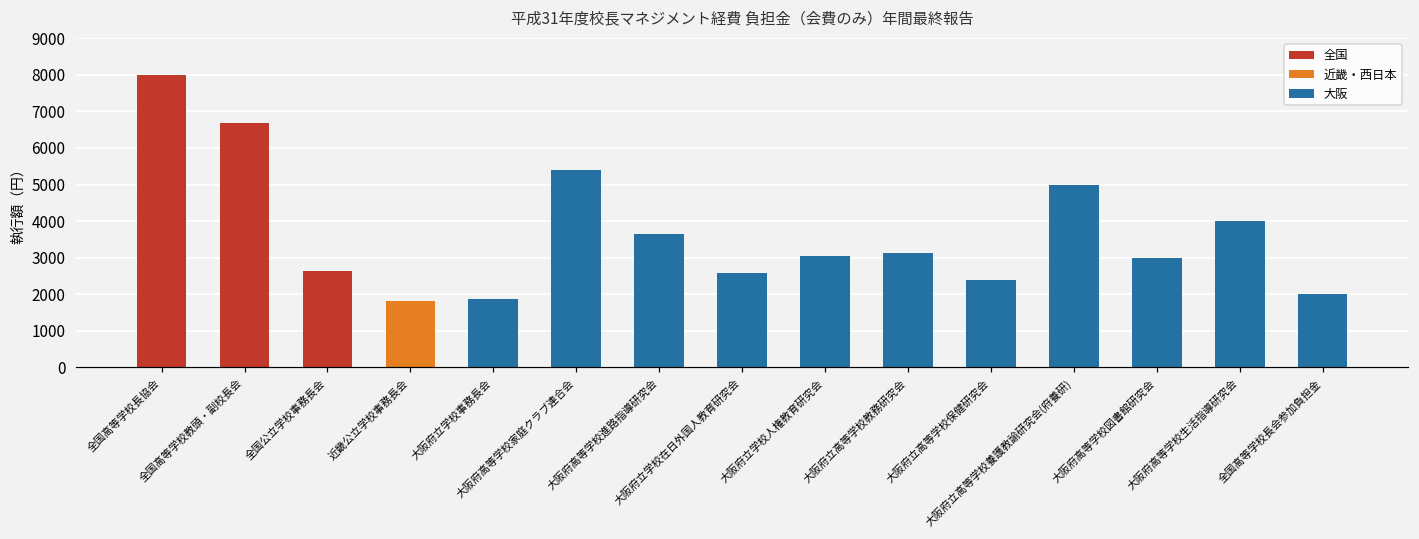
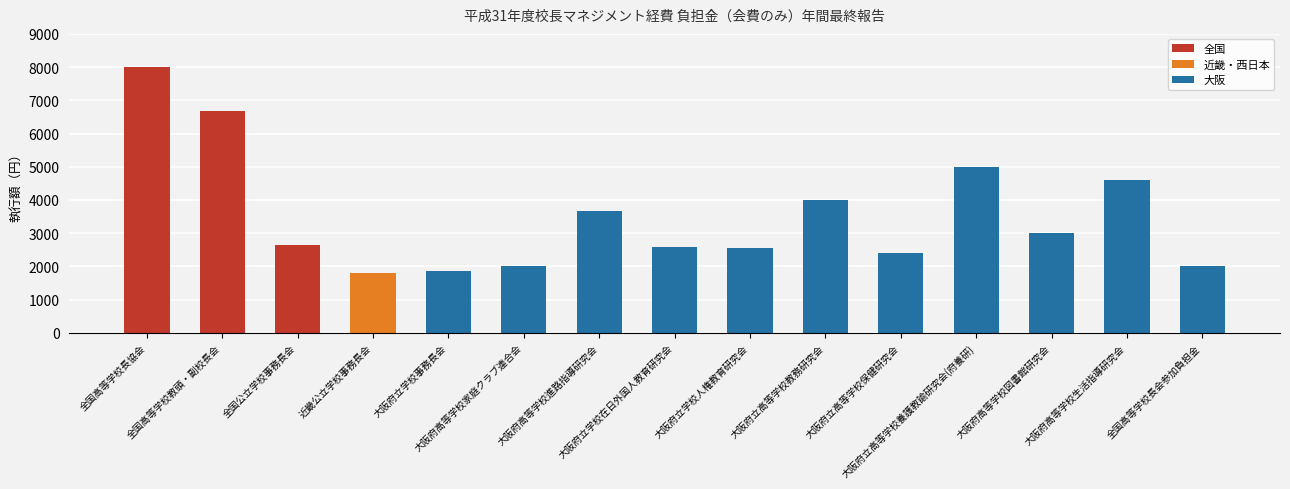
大阪, 大阪府高等学校家庭クラブ連合会: 5400 -> 2000
大阪, 大阪府立学校人権教育研究会: 3100 -> 2600
大阪, 大阪府立高等学校教務研究会: 3100 -> 4000
大阪, 大阪府高等学校生活指導研究会: 4000 -> 4600
